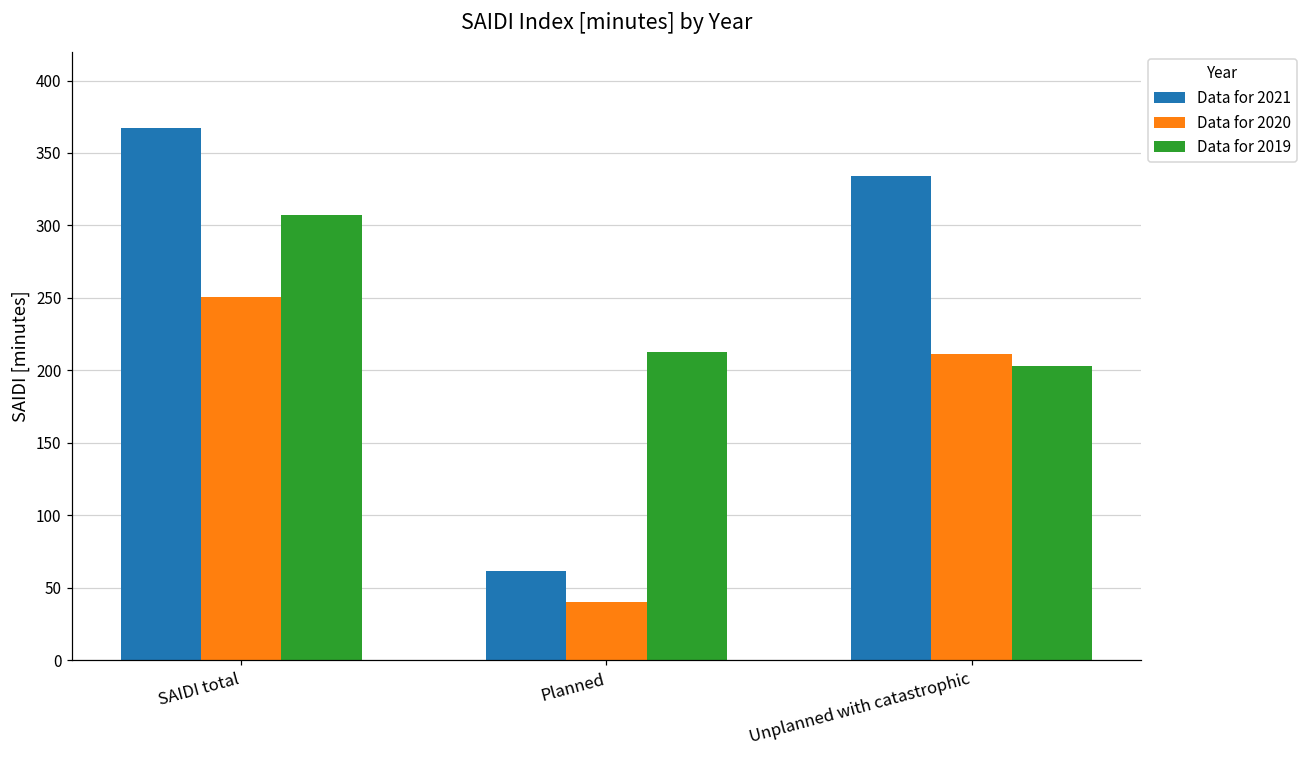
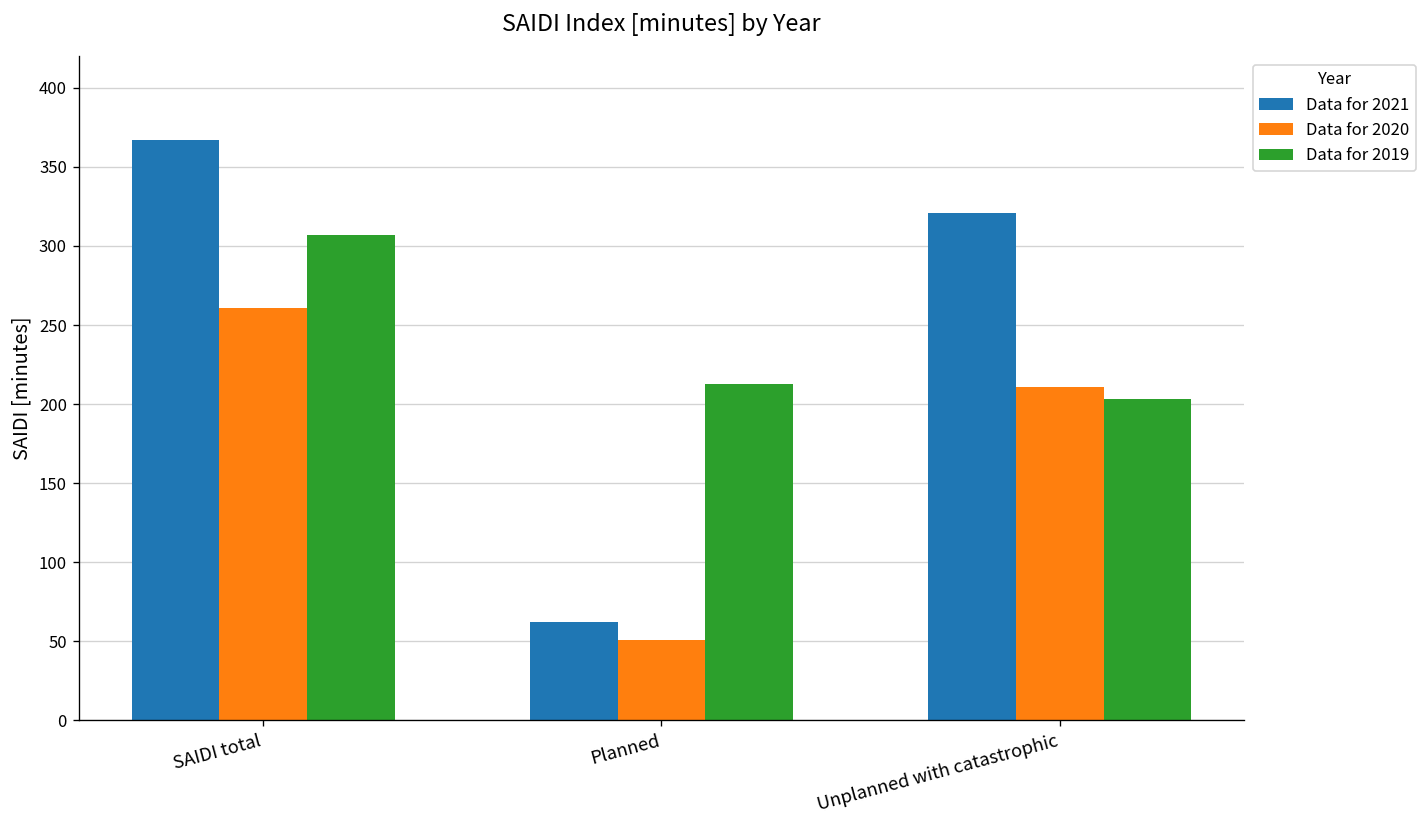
Data for 2020, SAIDI total: 251 -> 261
Data for 2020, Planned: 40 -> 51
Data for 2021, Unplanned with catastrophic: 334 -> 321
